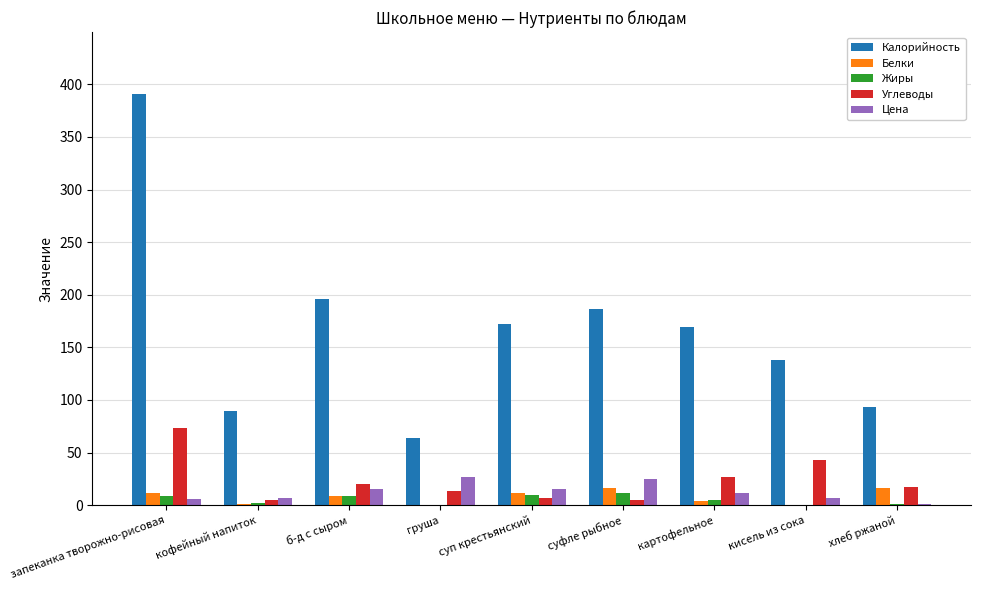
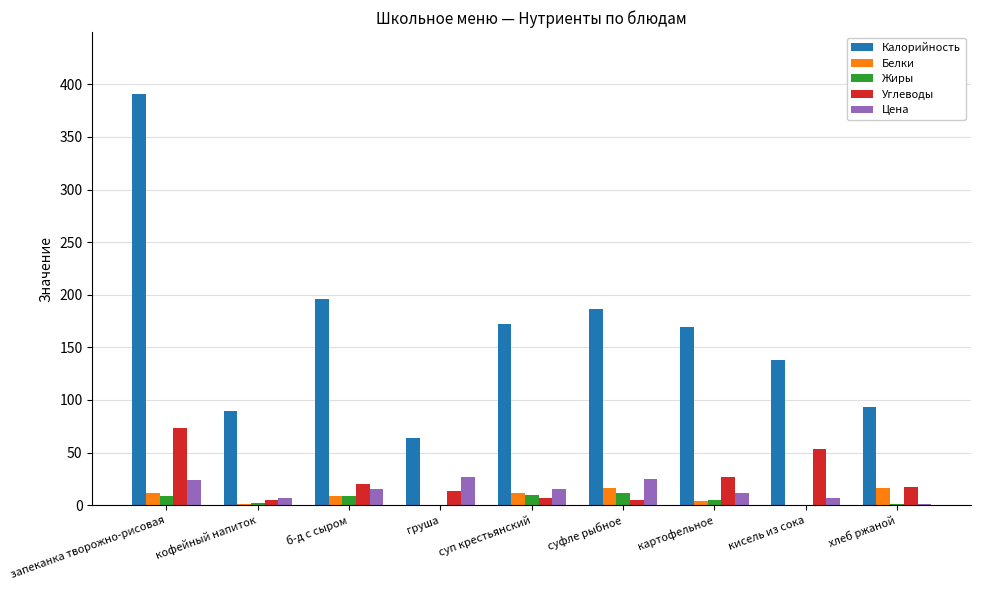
Цена, запеканка творожно-рисовая: 6 -> 24
Углеводы, кисель из сока: 43 -> 53
